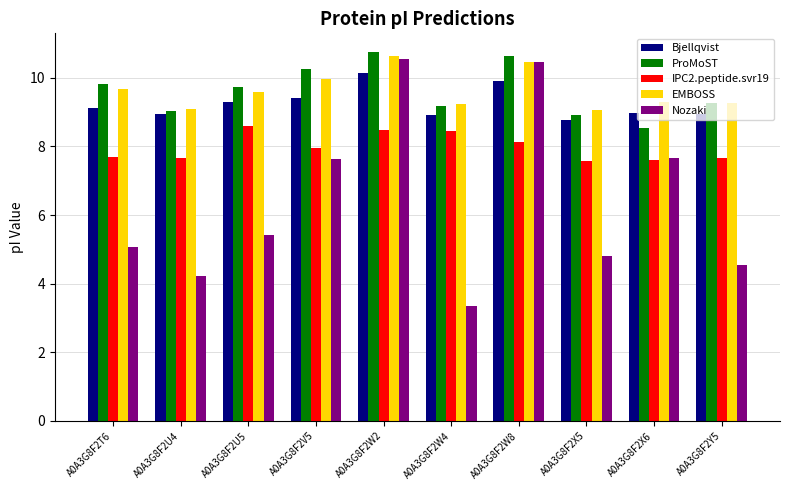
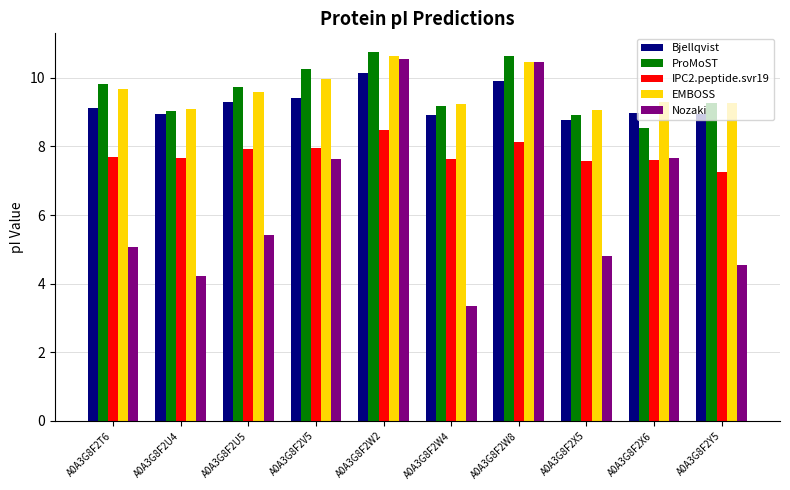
IPC2.peptide.svr19, A0A3G8F2U5: 8.6 -> 7.9
IPC2.peptide.svr19, A0A3G8F2W4: 8.4 -> 7.6
IPC2.peptide.svr19, A0A3G8F2Y5: 7.7 -> 7.2
